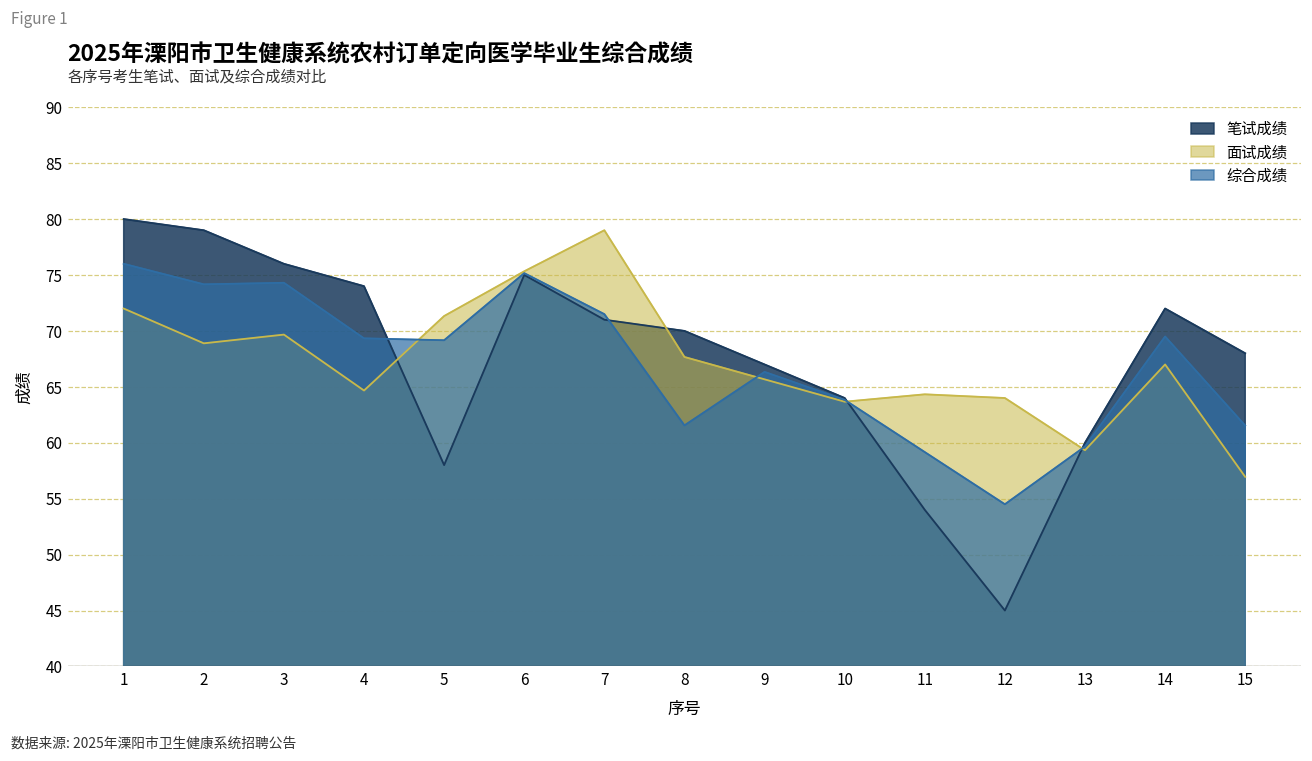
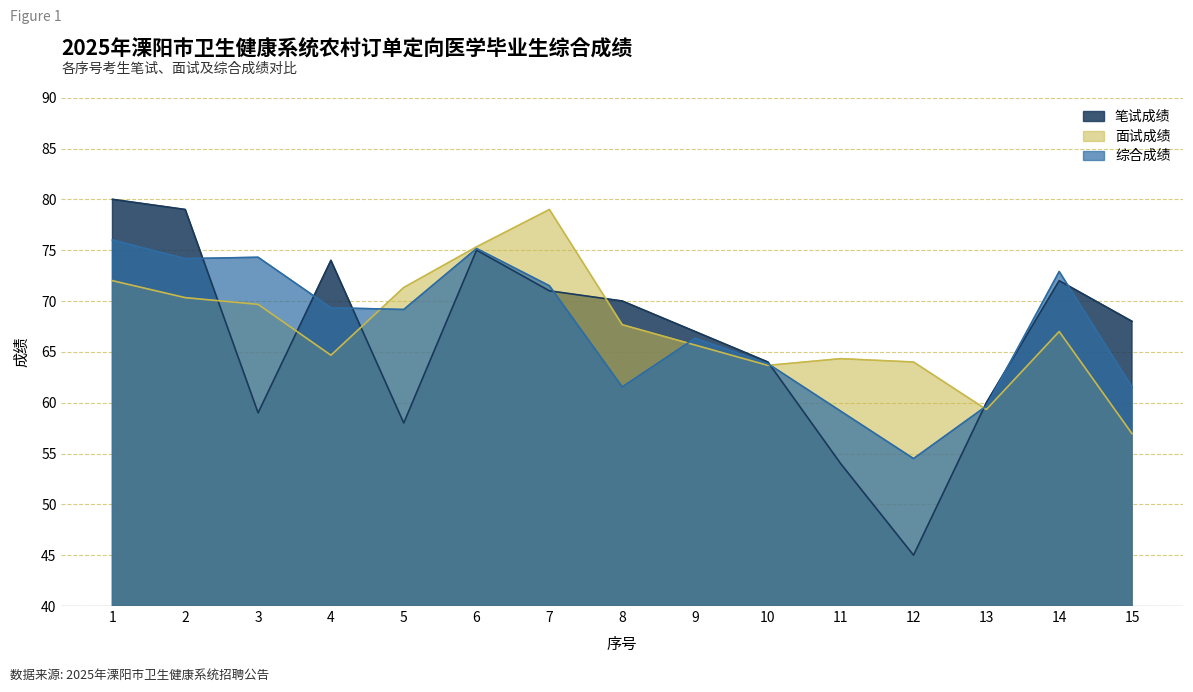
面试成绩, 2: 68.9 -> 70.3
笔试成绩, 3: 76 -> 59
综合成绩, 14: 69.5 -> 72.9
